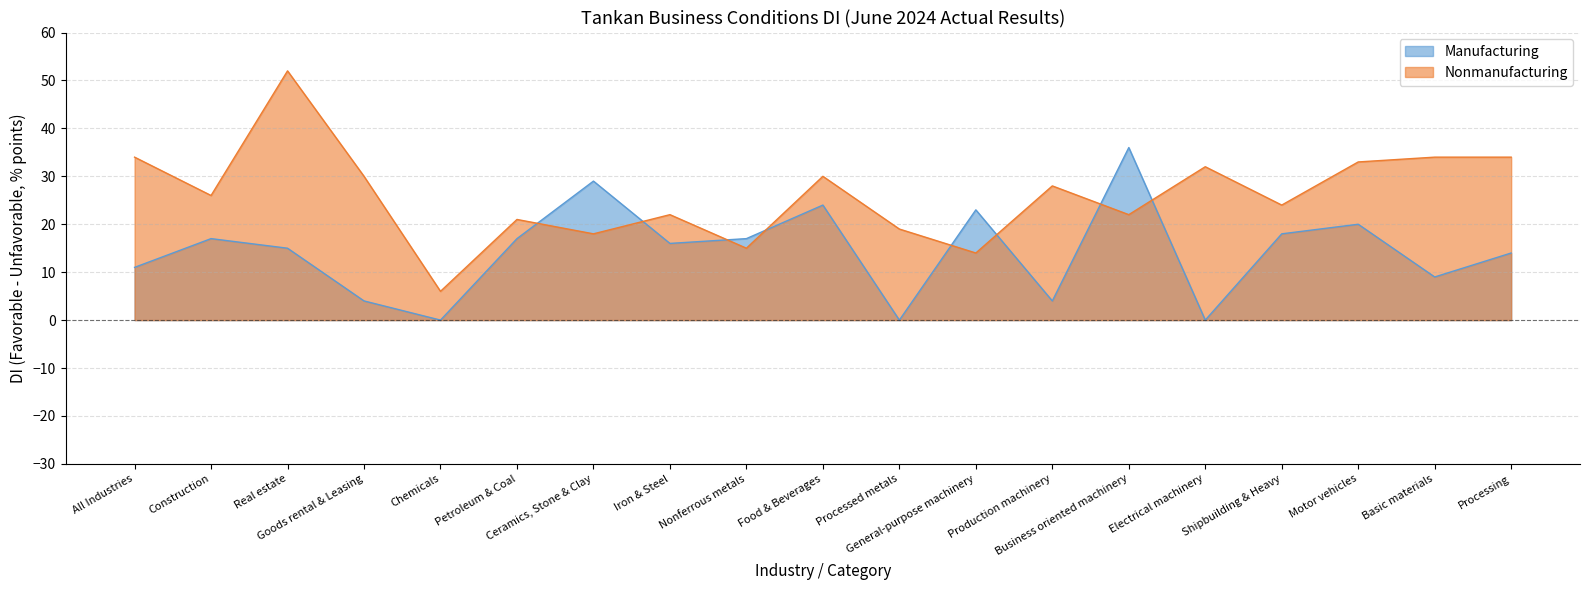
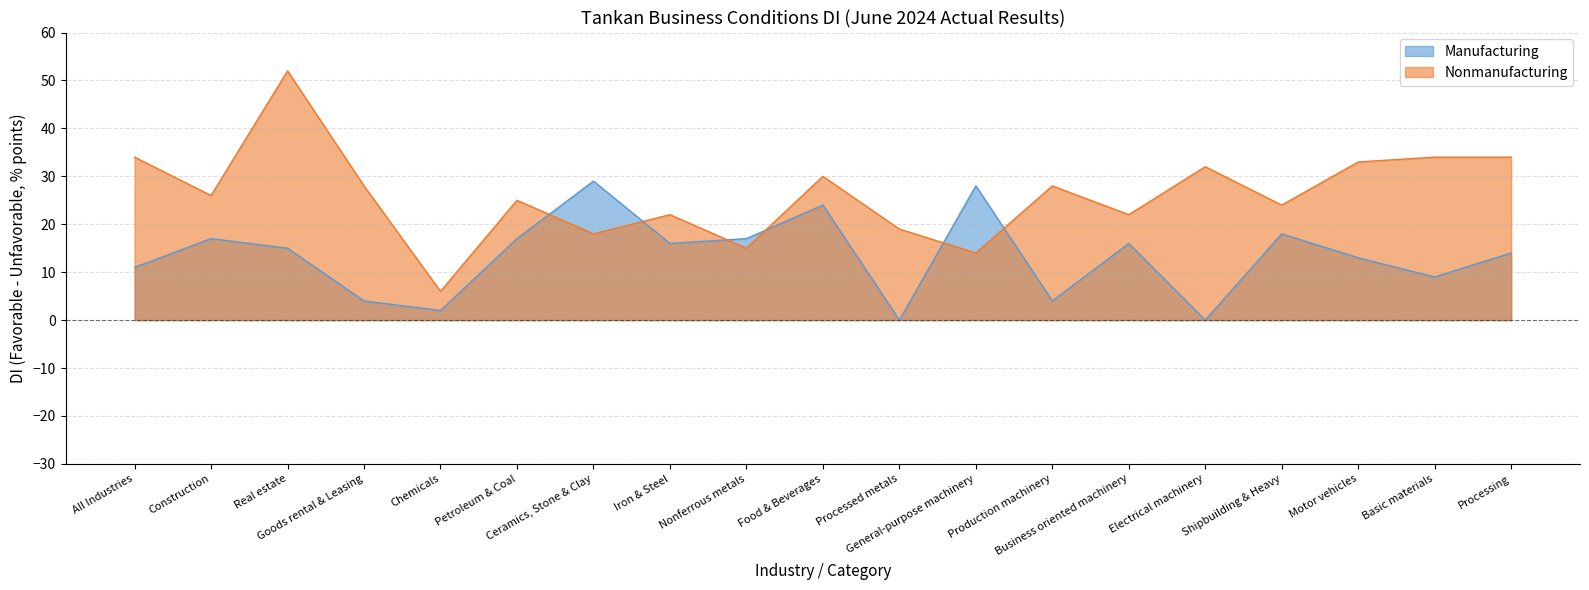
Nonmanufacturing, Goods rental & Leasing: 30 -> 28
Manufacturing, Chemicals: 0 -> 2
Nonmanufacturing, Petroleum & Coal: 21 -> 25
Manufacturing, General-purpose machinery: 23 -> 28
Manufacturing, Business oriented machinery: 36 -> 16
Manufacturing, Motor vehicles: 20 -> 13
